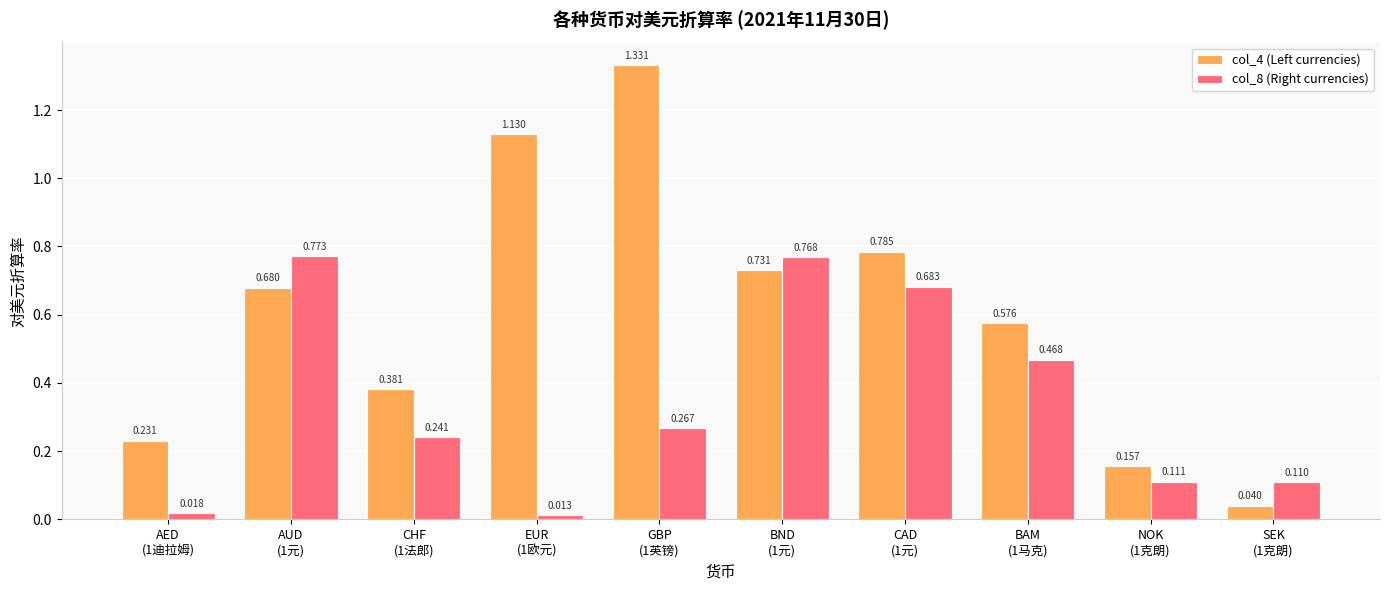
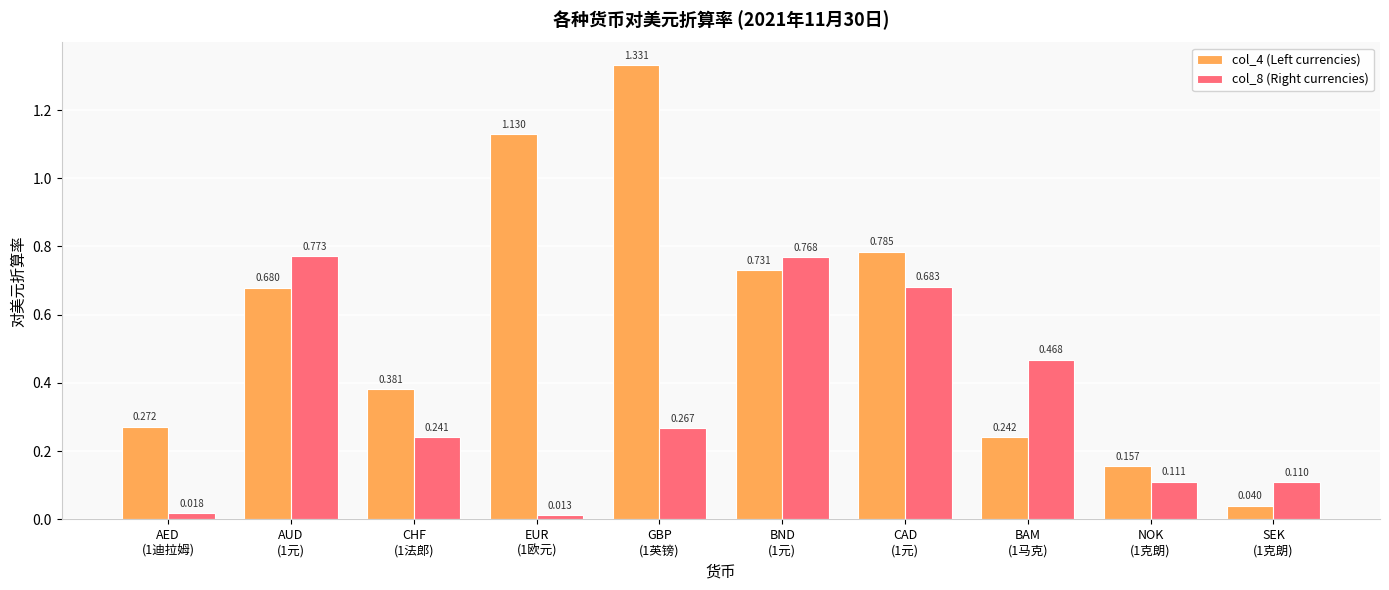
col_4 (Left currencies), AED (1迪拉姆): 0.231 -> 0.272
col_4 (Left currencies), BAM (1马克): 0.576 -> 0.242
